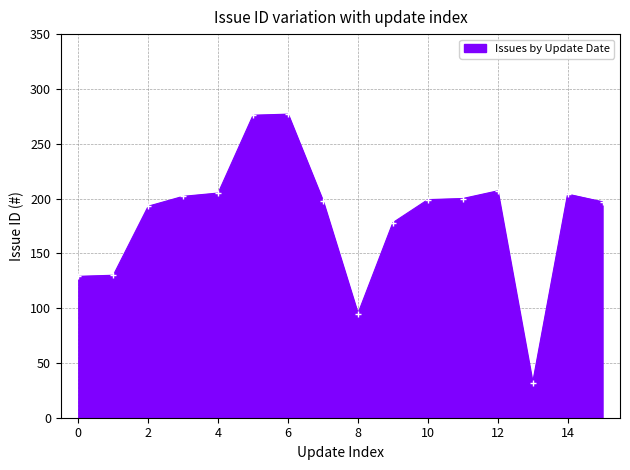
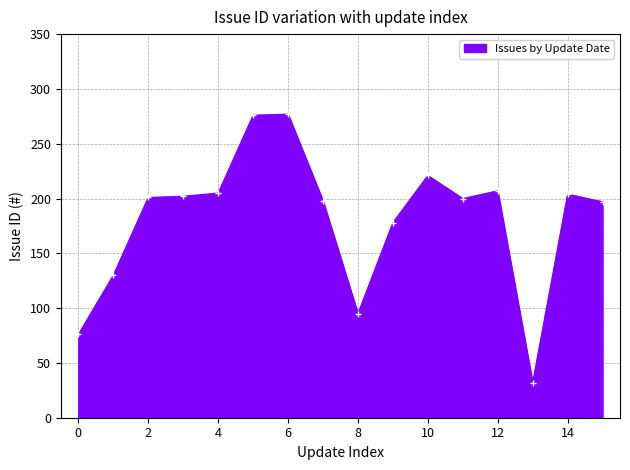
0: 129 -> 76
2: 193 -> 201
10: 199 -> 221
